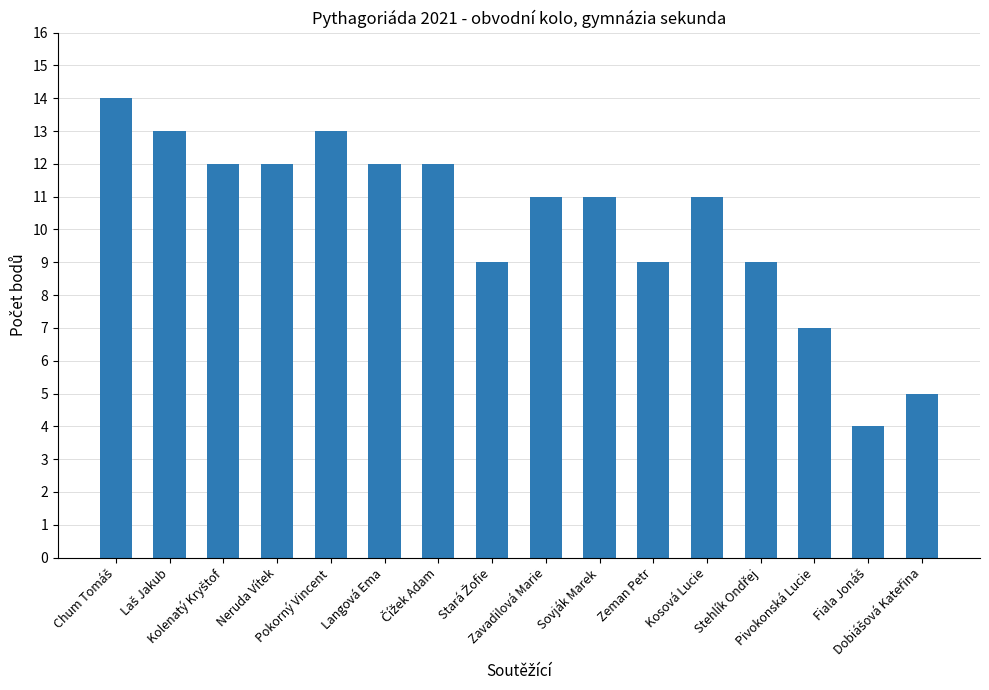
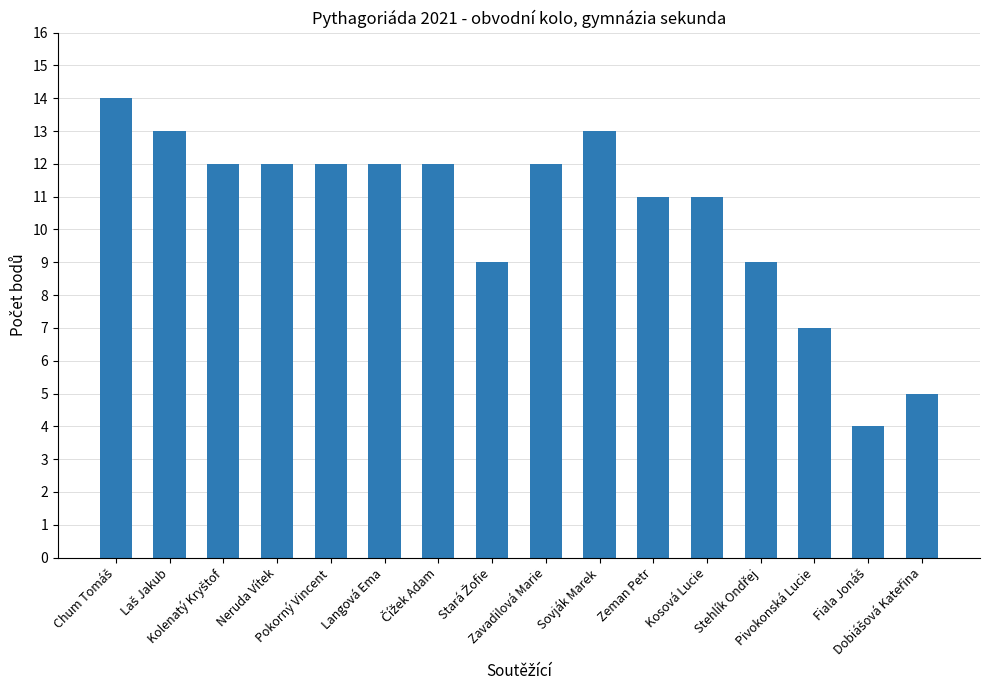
Pokorný Vincent: 13 -> 12
Zavadilová Marie: 11 -> 12
Sovják Marek: 11 -> 13
Zeman Petr: 9 -> 11
